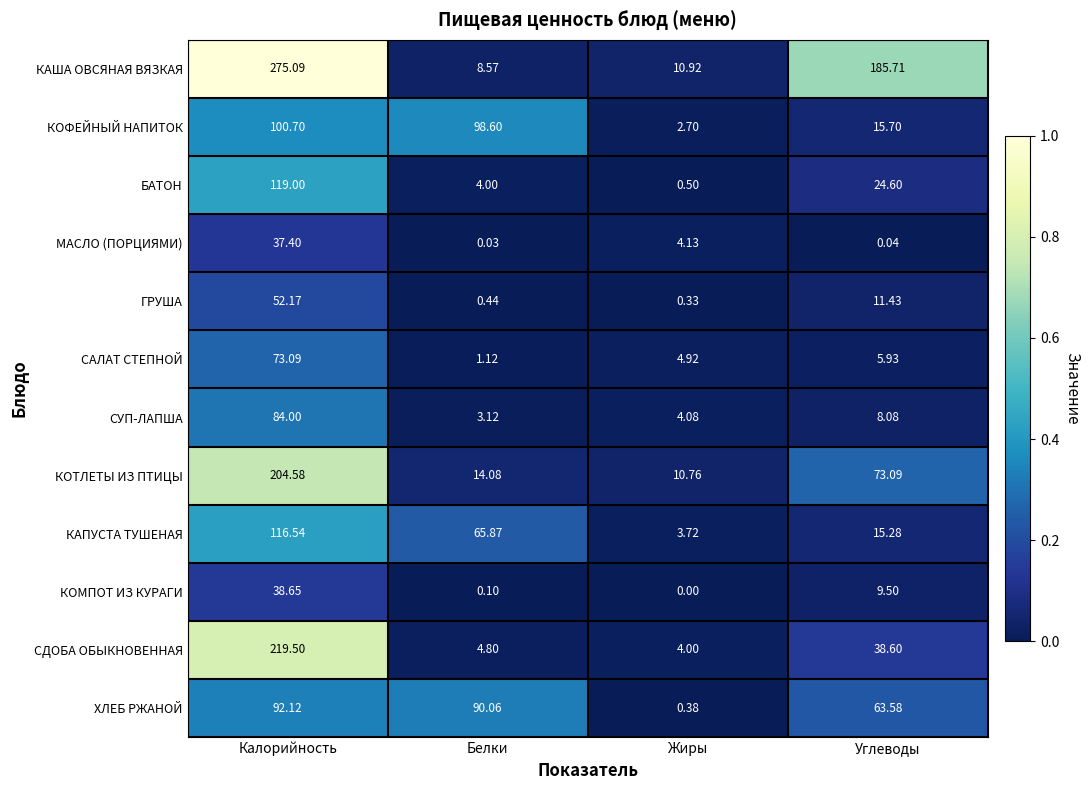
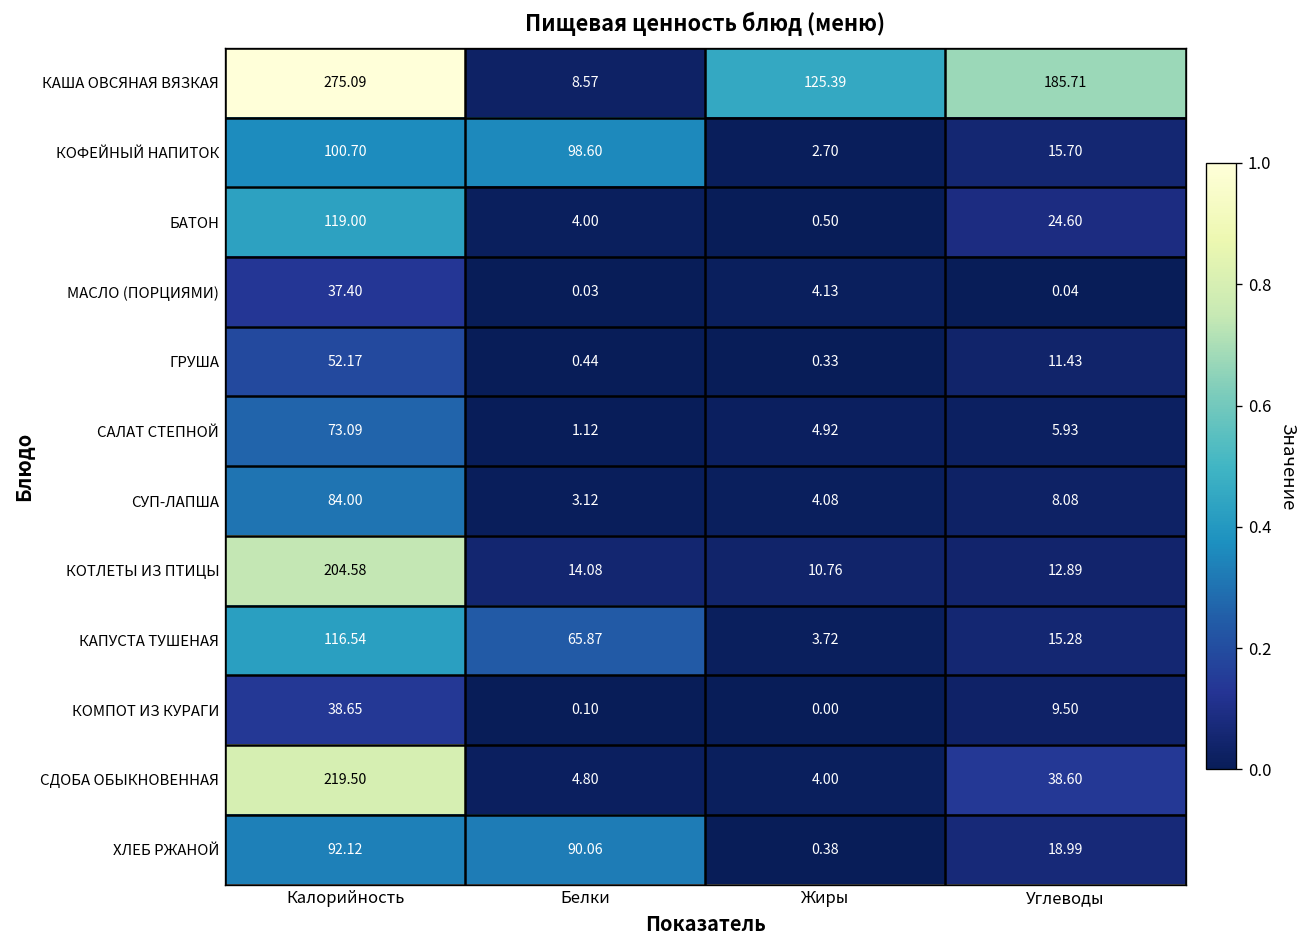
КАША ОВСЯНАЯ ВЯЗКАЯ, Жиры: 10.92 -> 125.39
КОТЛЕТЫ ИЗ ПТИЦЫ, Углеводы: 73.09 -> 12.89
ХЛЕБ РЖАНОЙ, Углеводы: 63.58 -> 18.99
